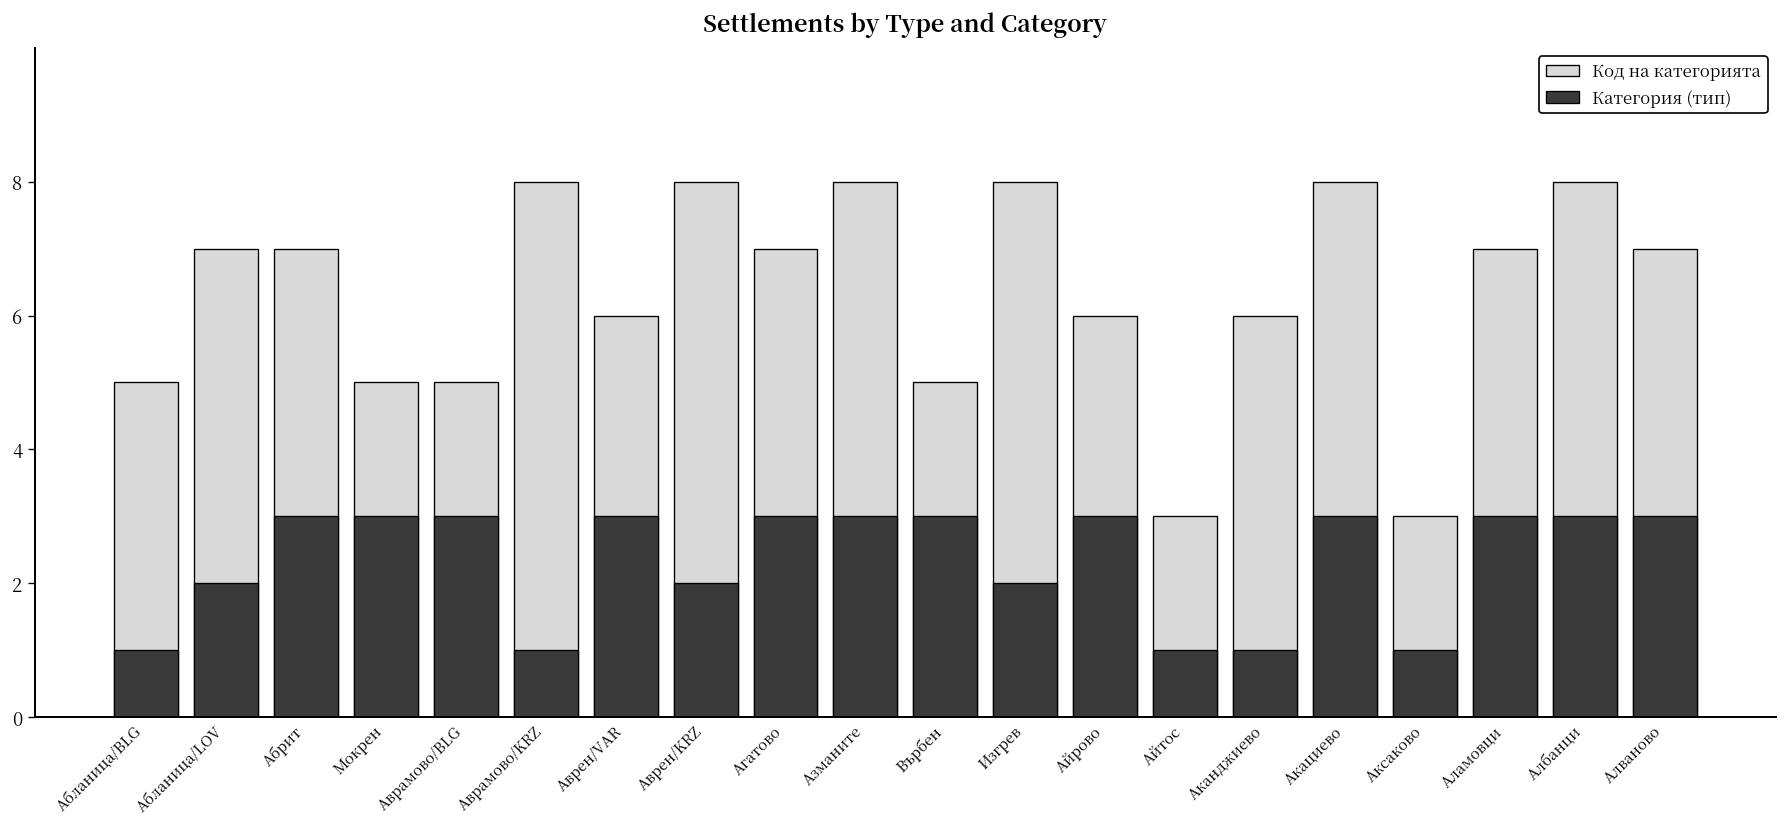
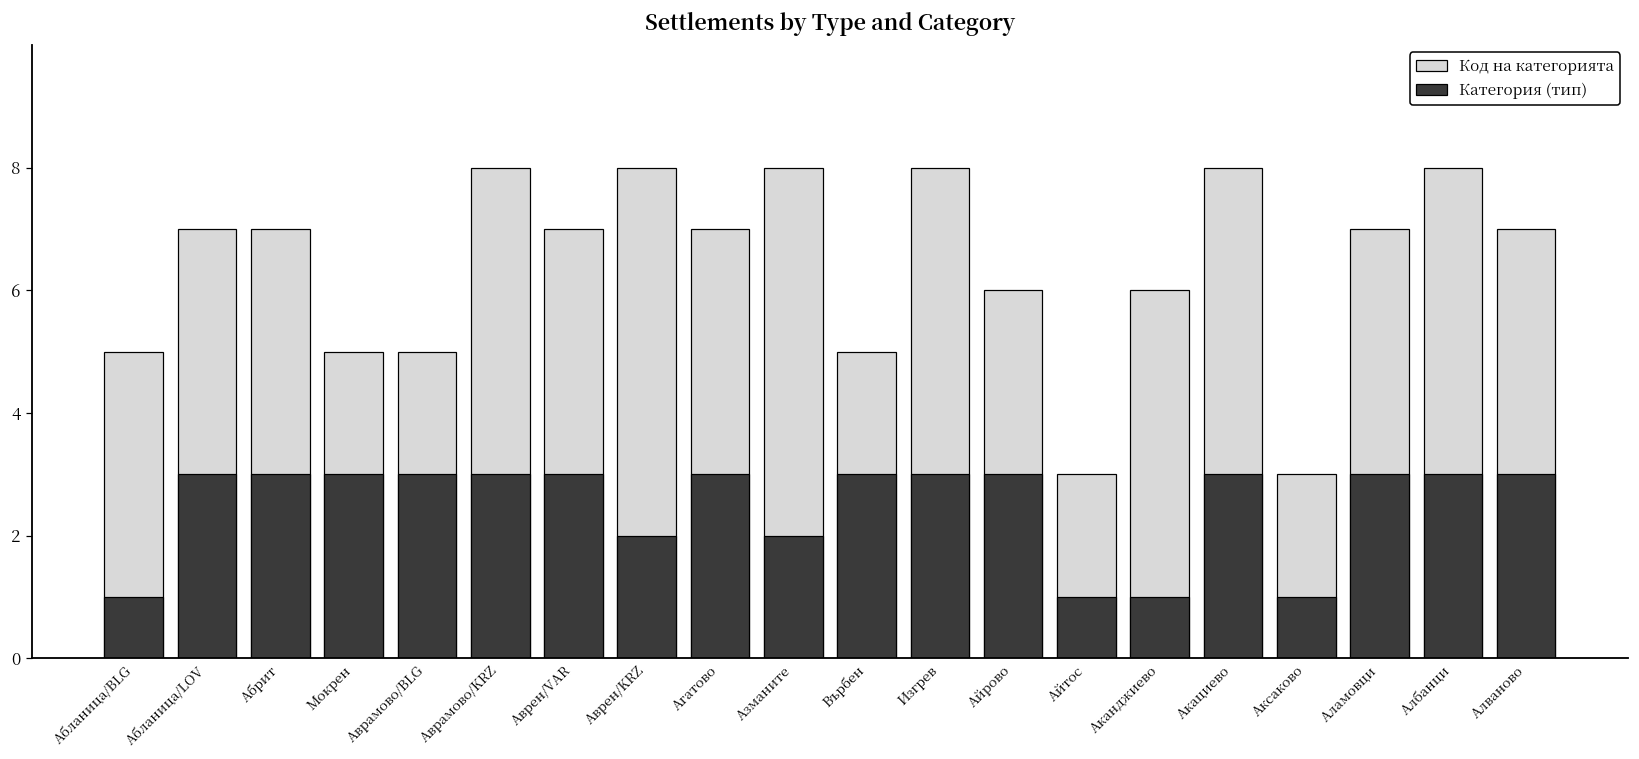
Категория (тип), Абланица/LOV: 2 -> 3
Категория (тип), Аврамово/KRZ: 1 -> 3
Код на категорията, Аврен/VAR: 6 -> 7
Категория (тип), Азманите: 3 -> 2
Категория (тип), Изгрев: 2 -> 3
